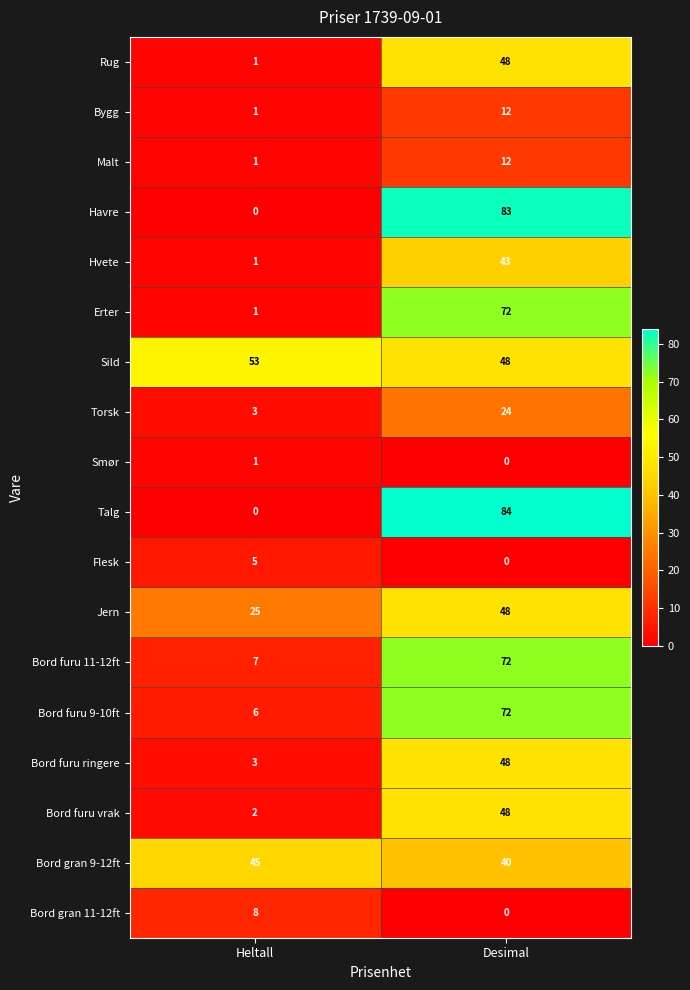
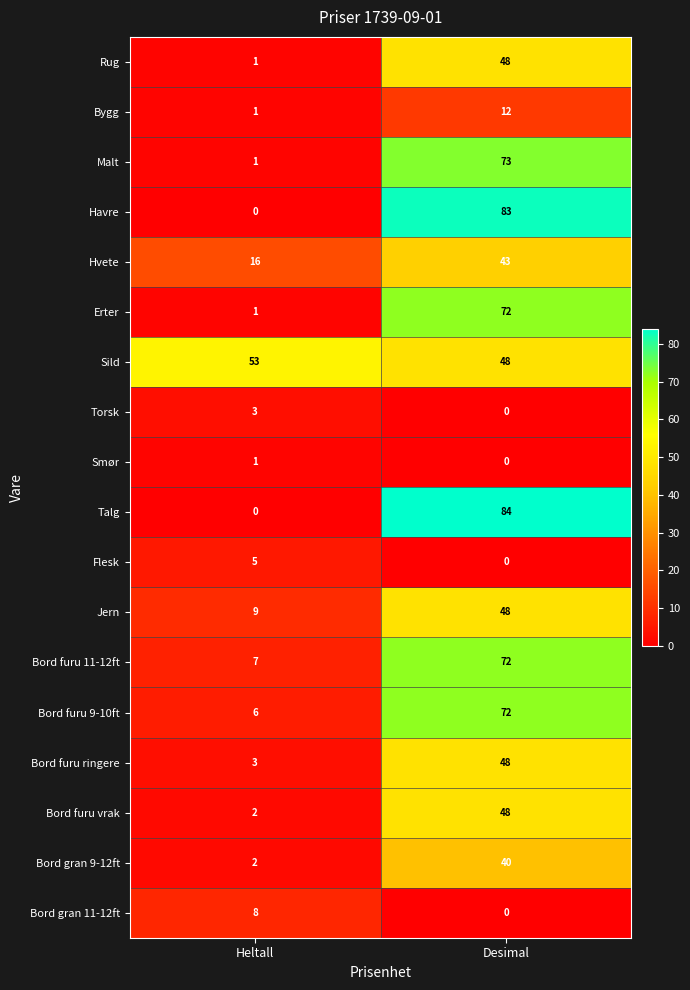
Malt, Desimal: 12 -> 73
Hvete, Heltall: 1 -> 16
Torsk, Desimal: 24 -> 0
Jern, Heltall: 25 -> 9
Bord gran 9-12ft, Heltall: 45 -> 2
